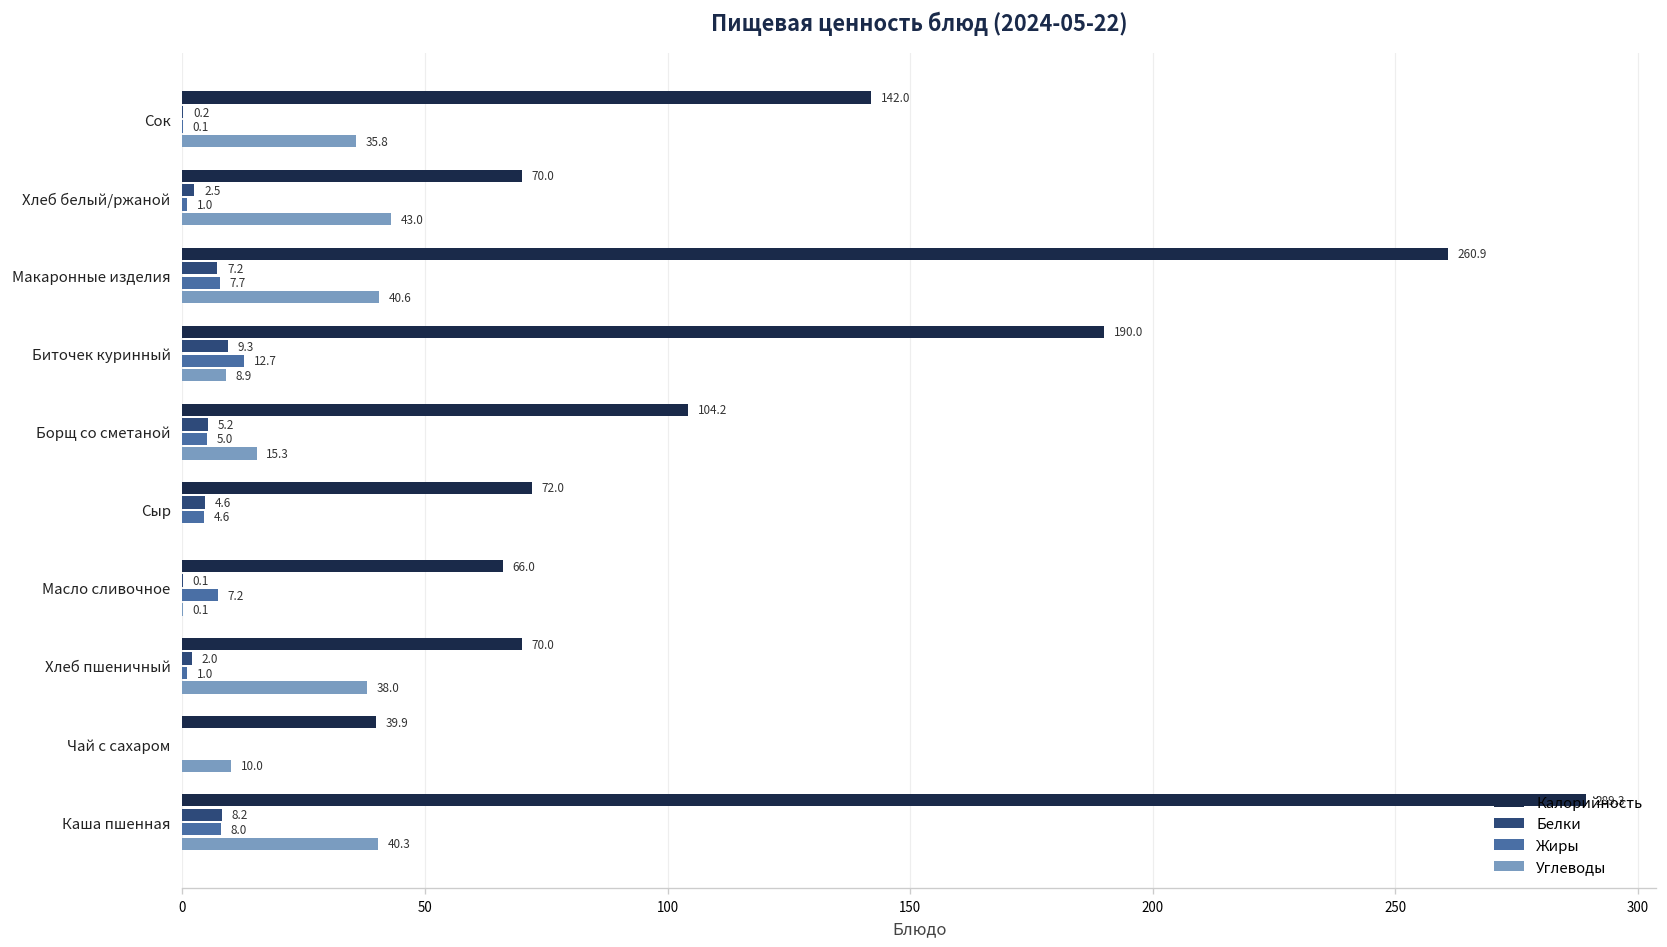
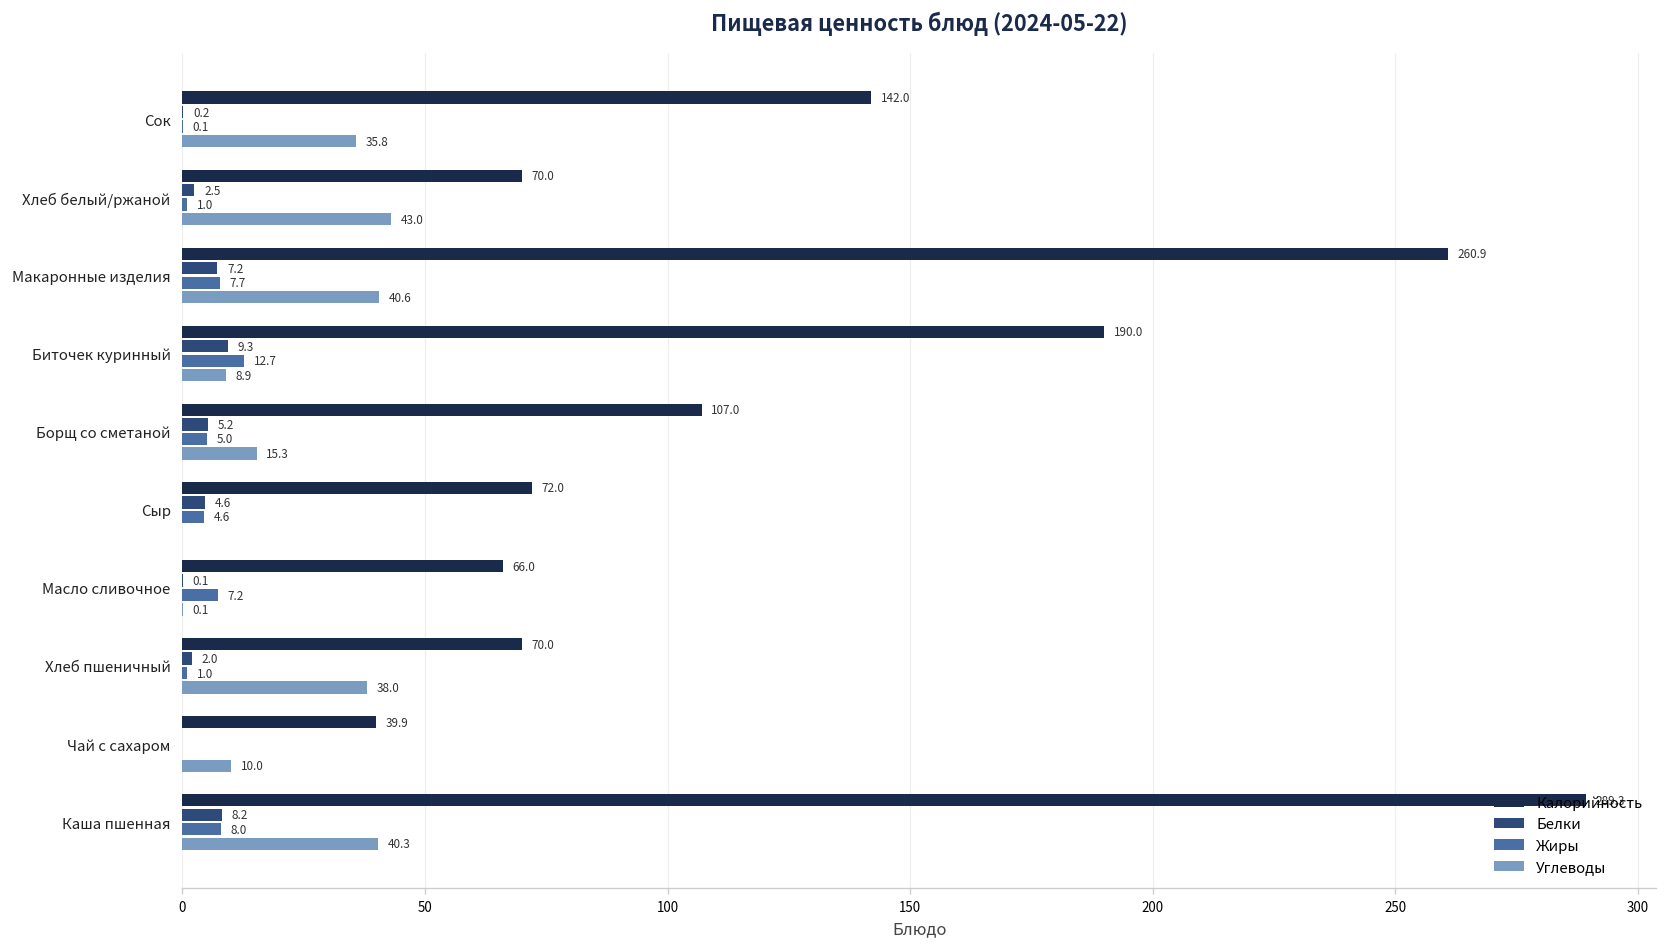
Калорийность, Борщ со сметаной: 104.2 -> 107.0
